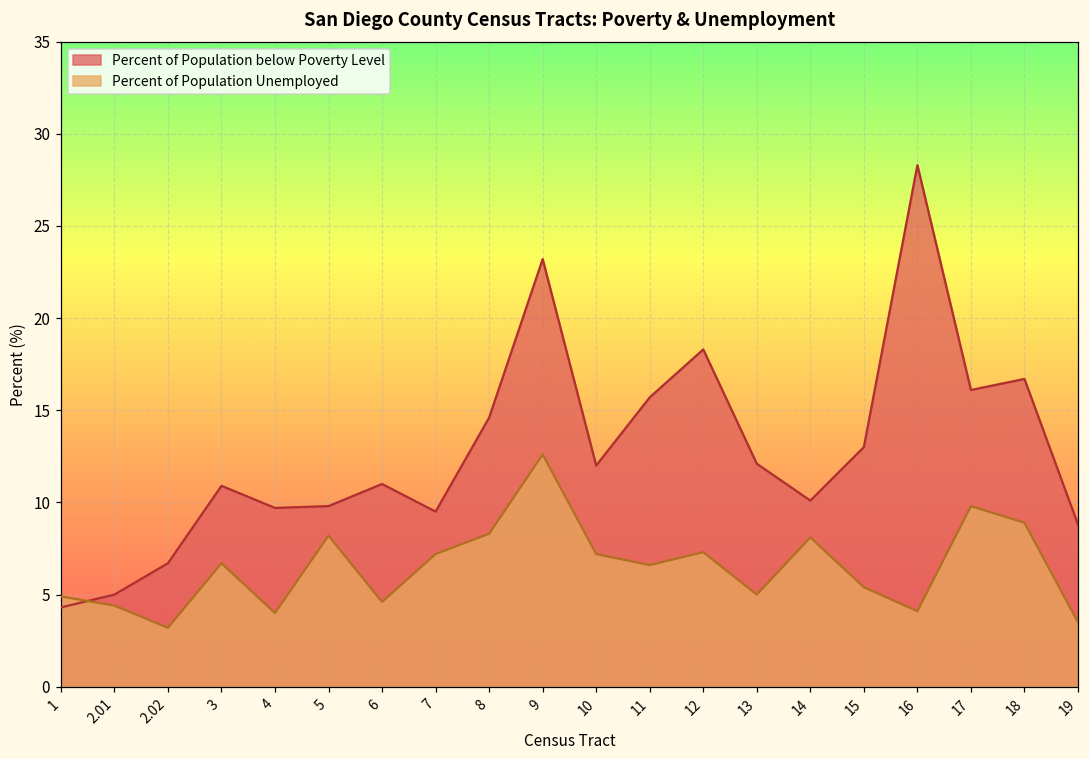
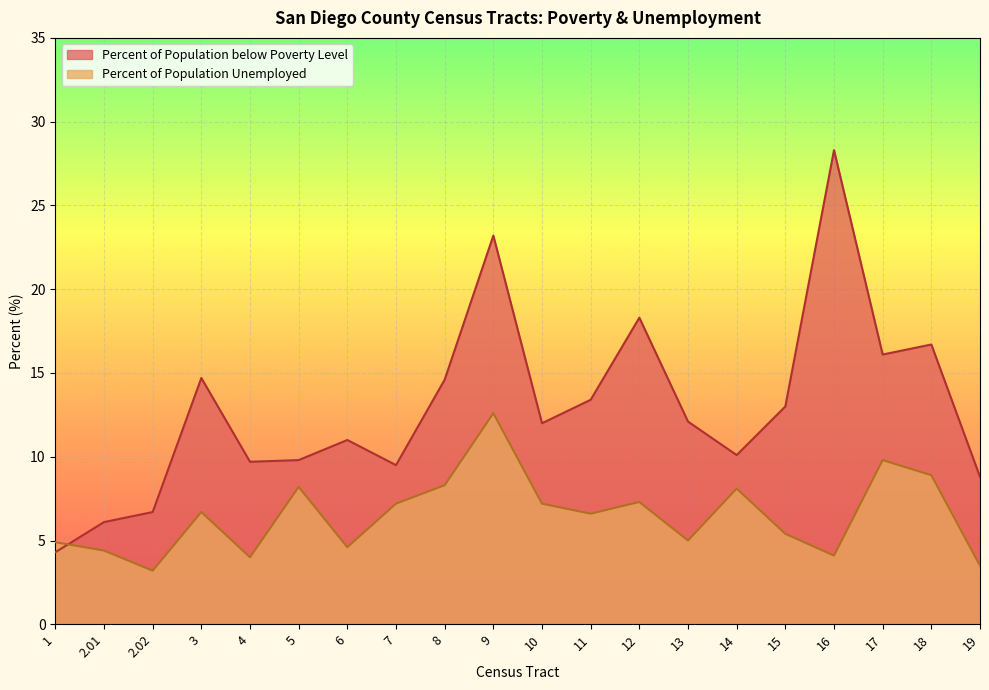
Percent of Population below Poverty Level, 2.01: 5.0 -> 6.1
Percent of Population below Poverty Level, 3: 10.9 -> 14.7
Percent of Population below Poverty Level, 11: 15.7 -> 13.4
